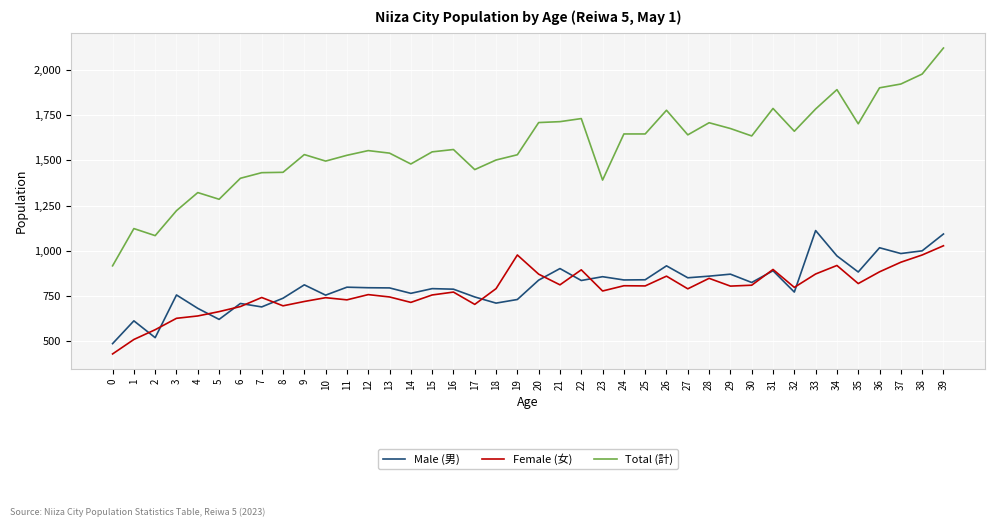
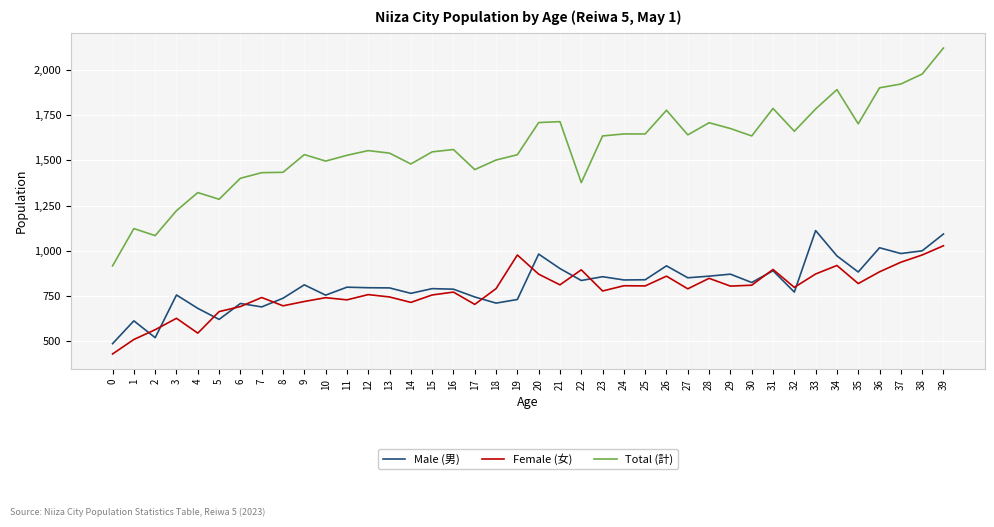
Female (女), 4: 640 -> 550
Male (男), 20: 840 -> 980
Total (計), 22: 1,730 -> 1,380
Total (計), 23: 1,390 -> 1,640
